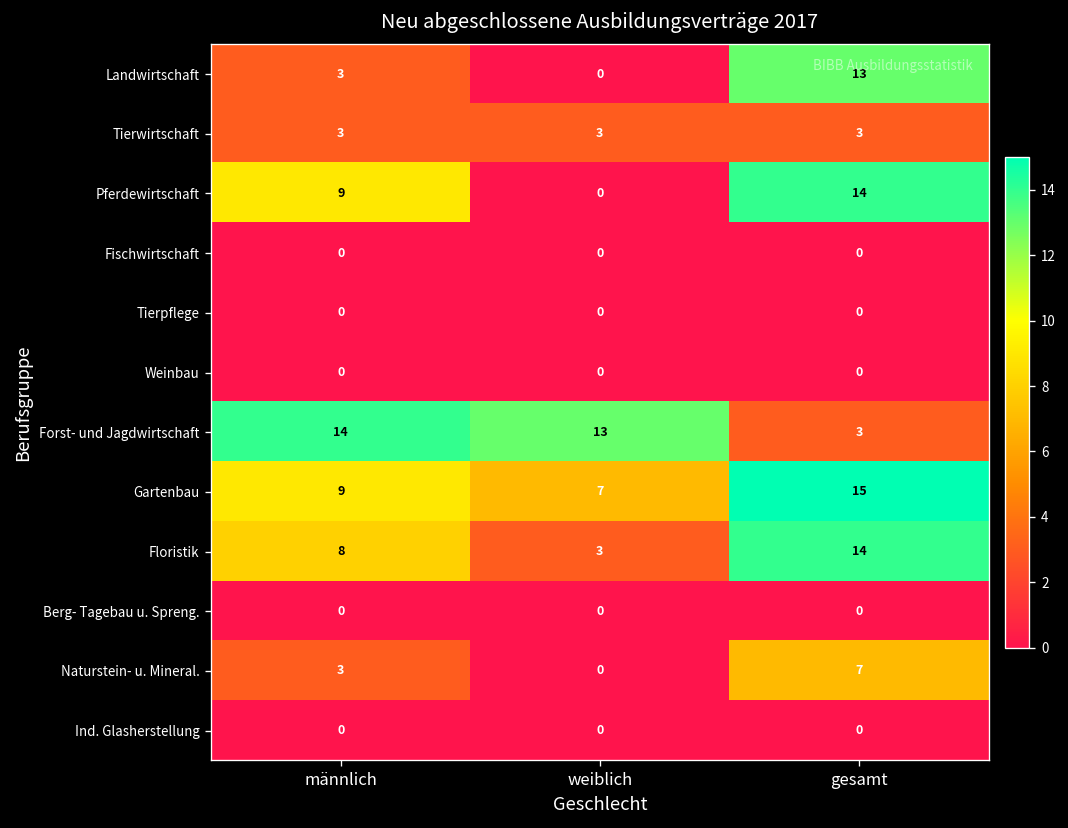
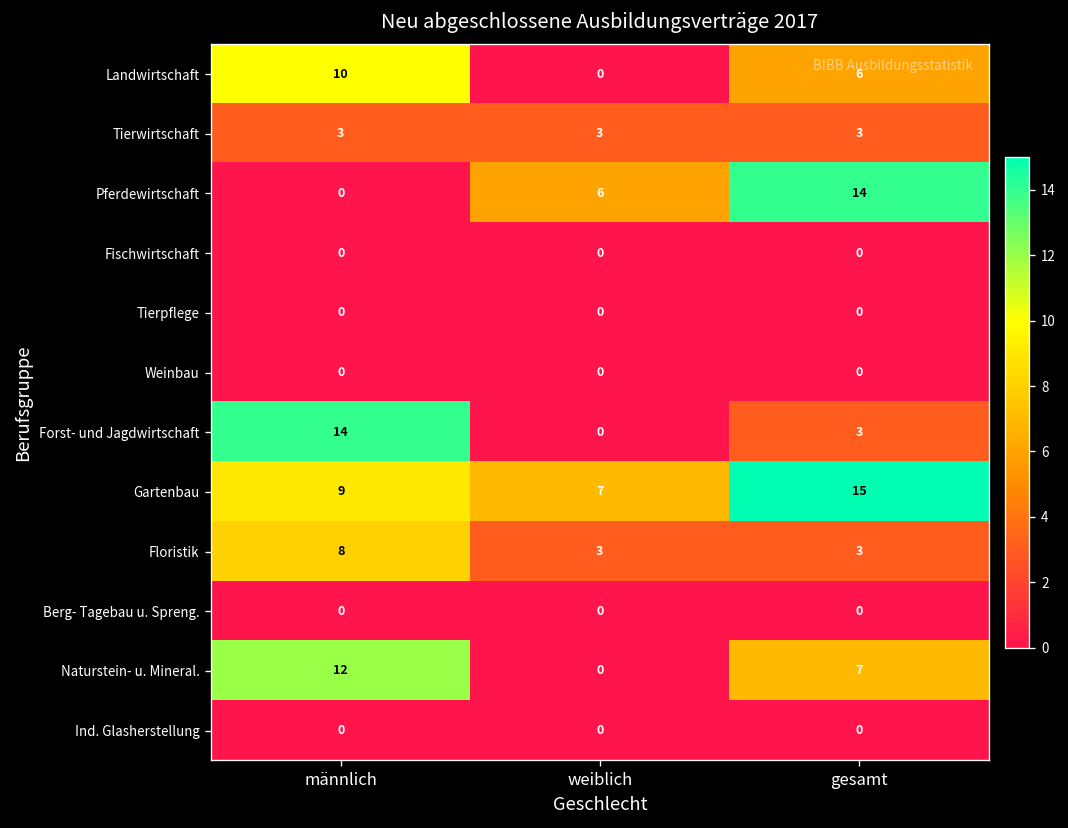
Landwirtschaft, männlich: 3 -> 10
Landwirtschaft, gesamt: 13 -> 6
Pferdewirtschaft, männlich: 9 -> 0
Pferdewirtschaft, weiblich: 0 -> 6
Forst- und Jagdwirtschaft, weiblich: 13 -> 0
Floristik, gesamt: 14 -> 3
Naturstein- u. Mineral., männlich: 3 -> 12
